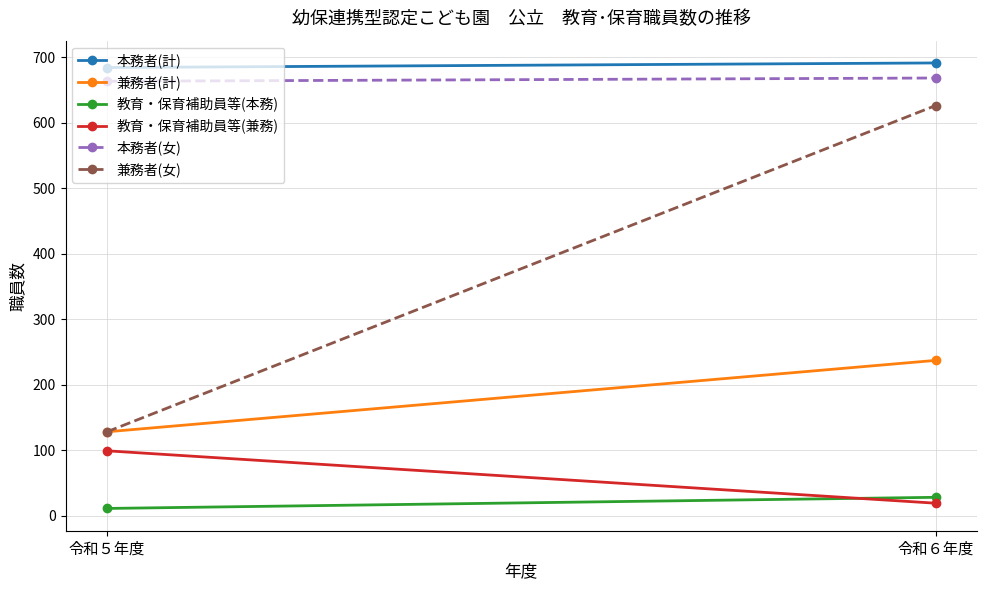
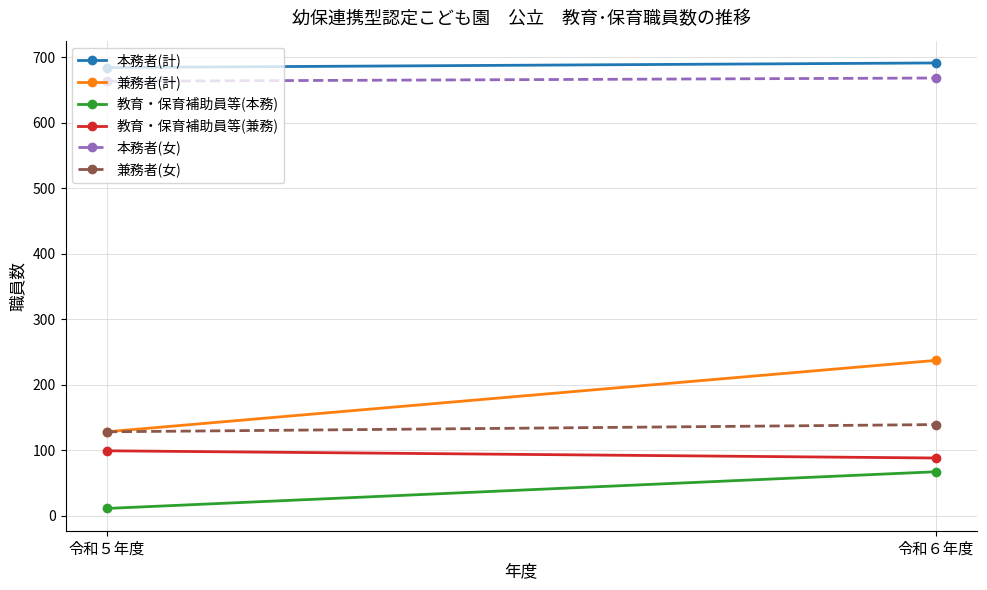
教育・保育補助員等(本務), 令和６年度: 30 -> 70
教育・保育補助員等(兼務), 令和６年度: 20 -> 90
兼務者(女), 令和６年度: 630 -> 140
